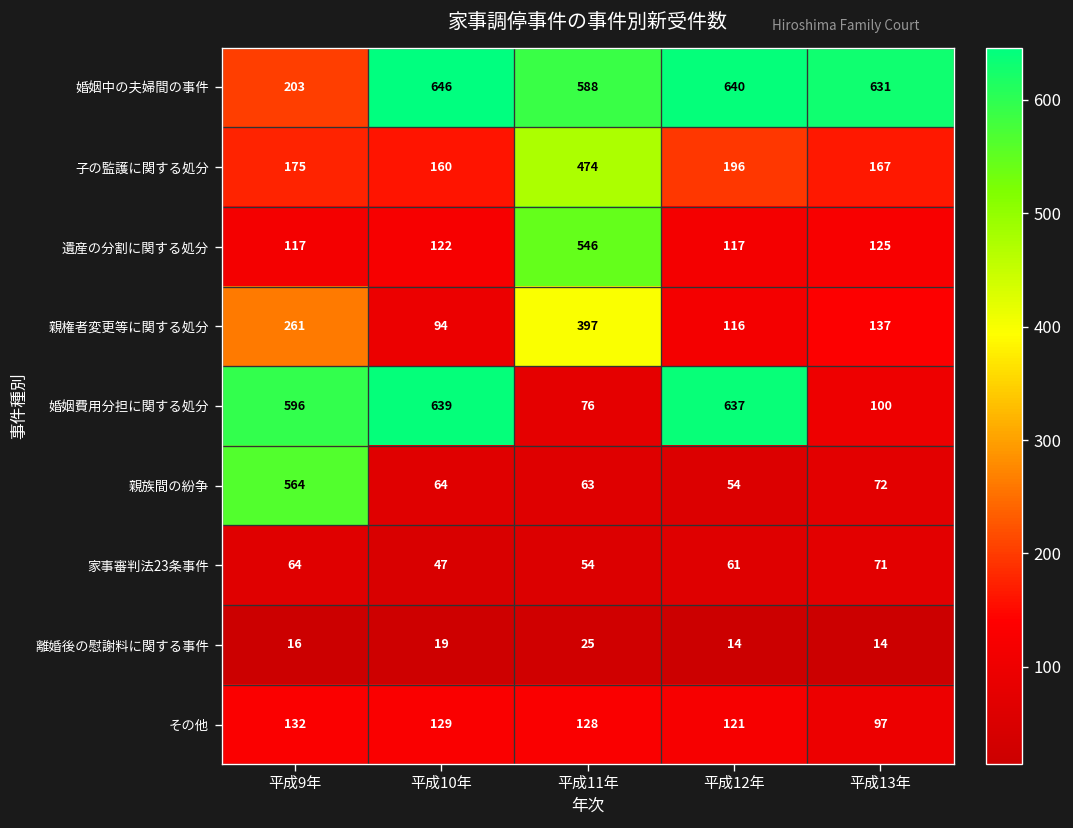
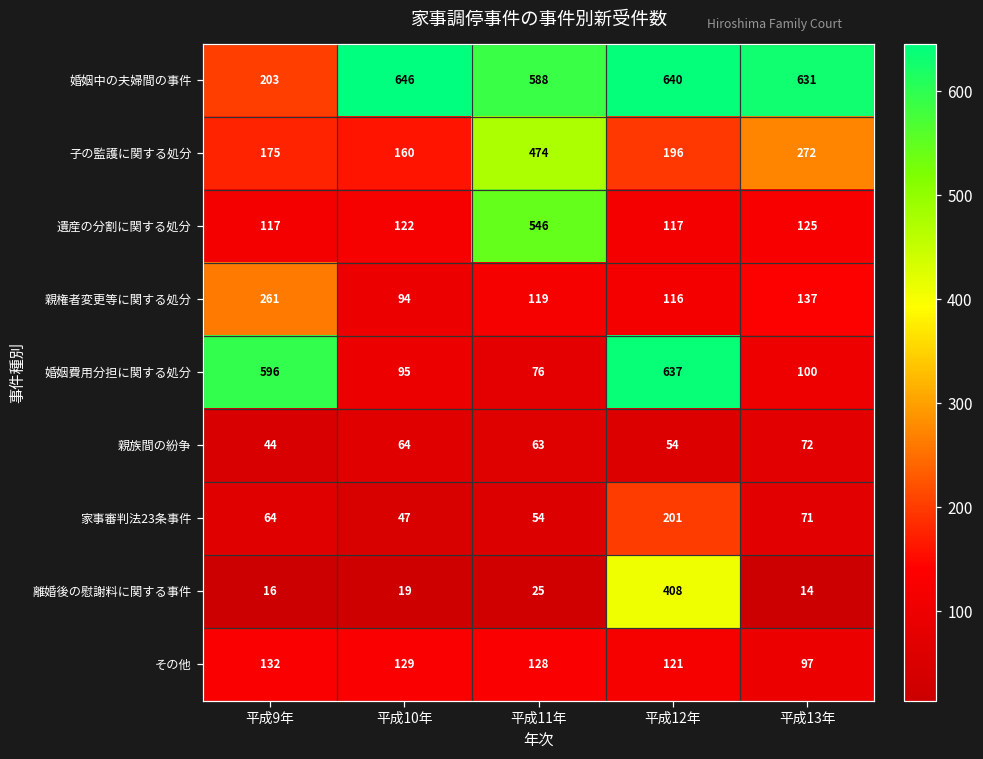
子の監護に関する処分, 平成13年: 167 -> 272
親権者変更等に関する処分, 平成11年: 397 -> 119
婚姻費用分担に関する処分, 平成10年: 639 -> 95
親族間の紛争, 平成9年: 564 -> 44
家事審判法23条事件, 平成12年: 61 -> 201
離婚後の慰謝料に関する事件, 平成12年: 14 -> 408
